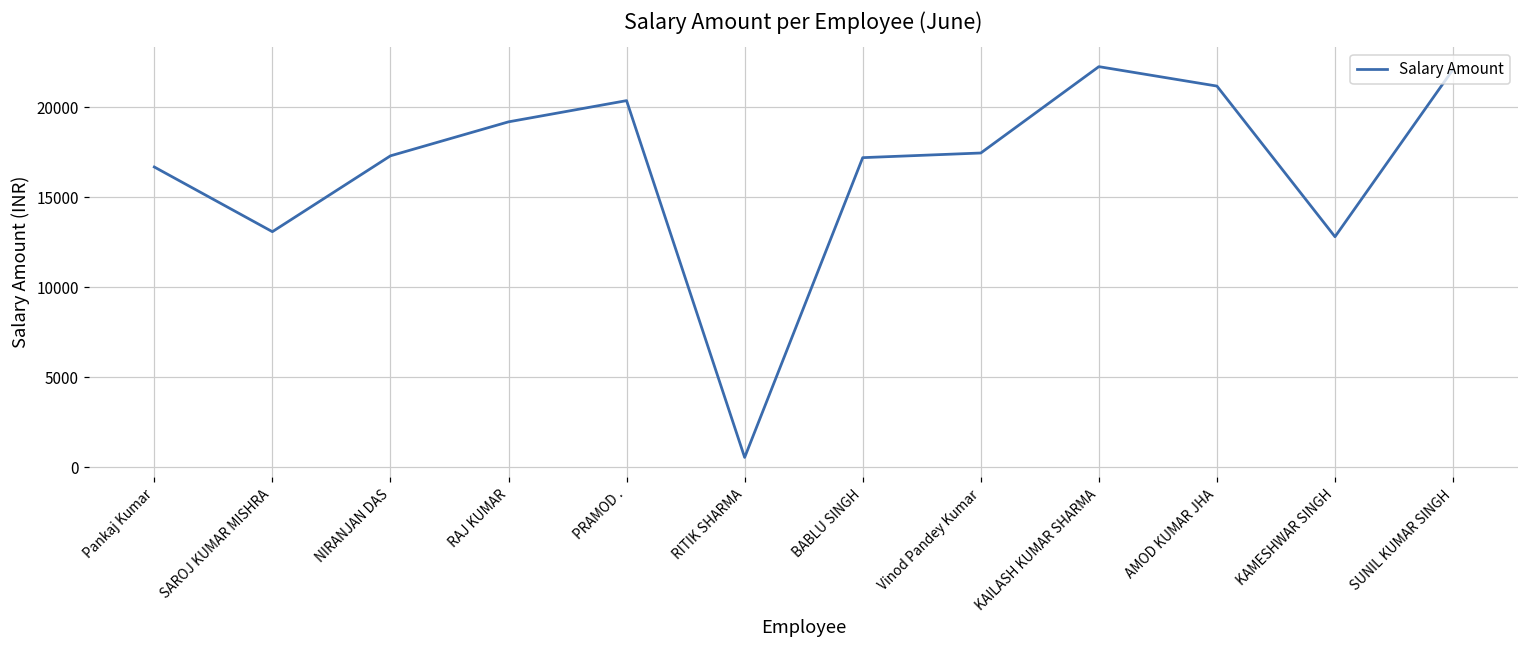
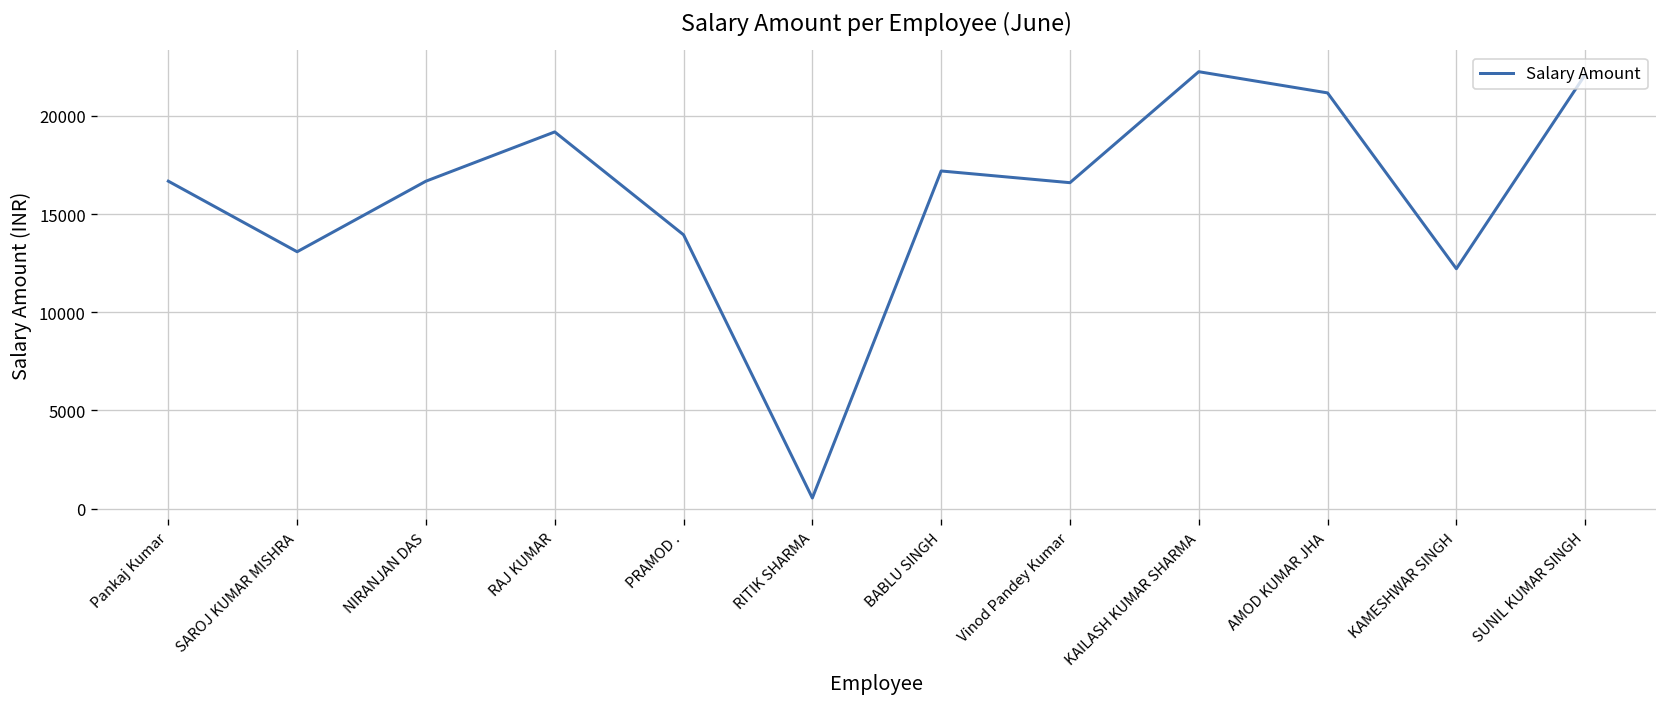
NIRANJAN DAS: 17300 -> 16700
PRAMOD .: 20400 -> 13900
Vinod Pandey Kumar: 17500 -> 16600
KAMESHWAR SINGH: 12800 -> 12200
